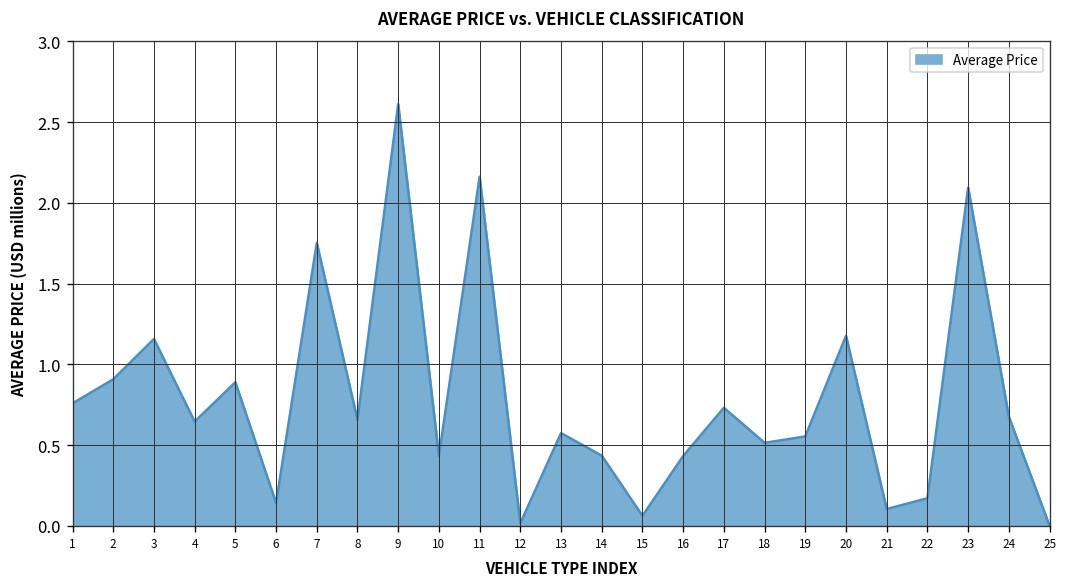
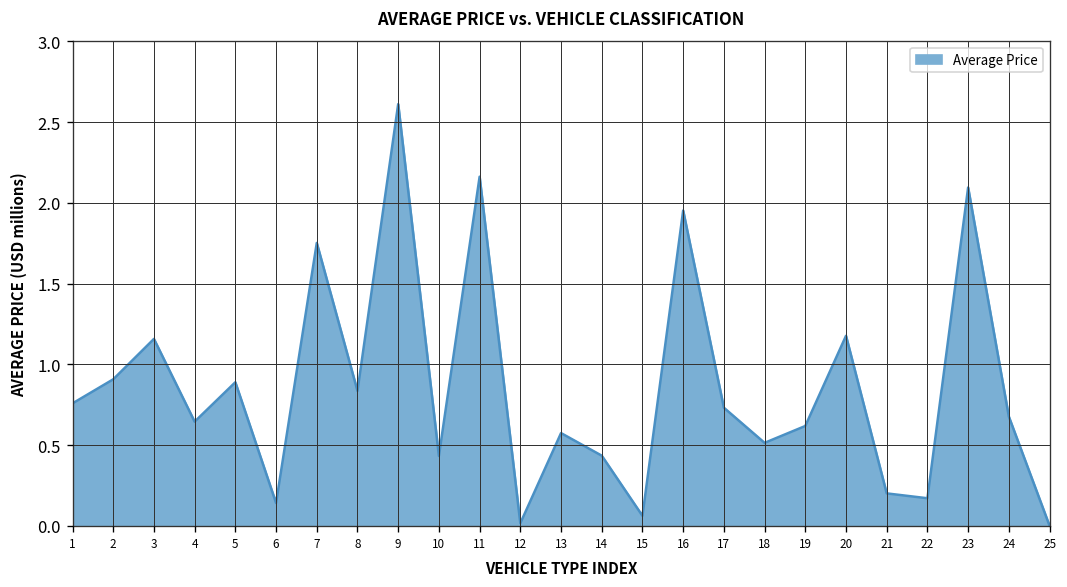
8: 0.66 -> 0.84
16: 0.43 -> 1.95
19: 0.55 -> 0.62
21: 0.10 -> 0.20
